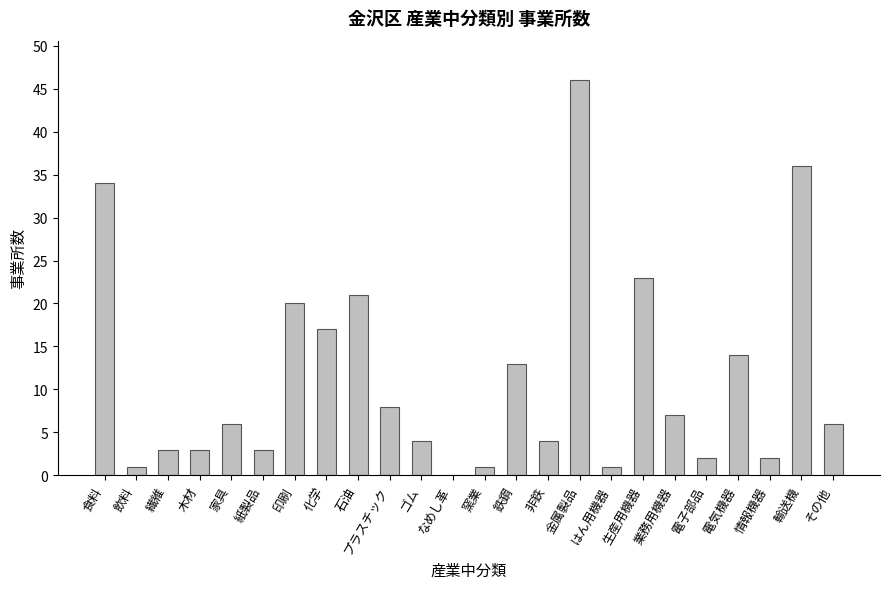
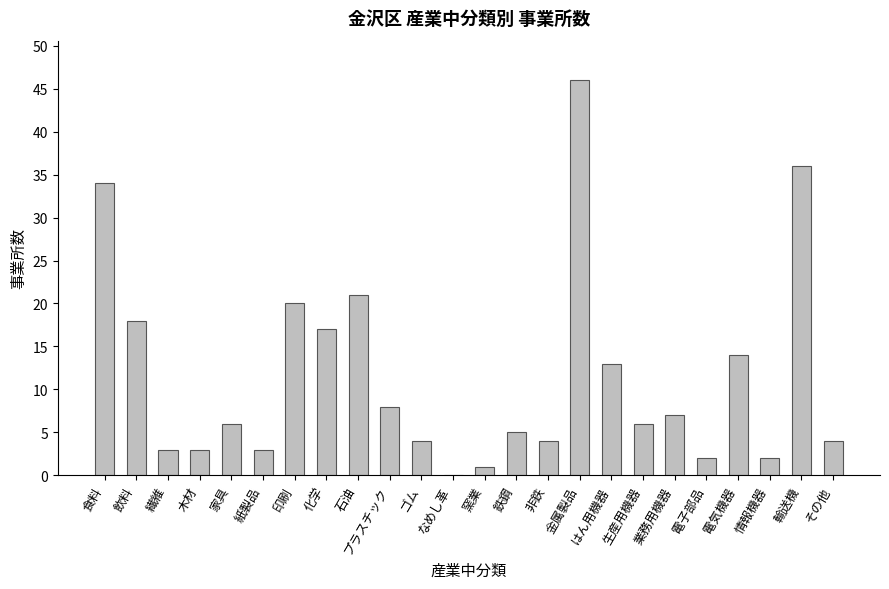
飲料: 1 -> 18
鉄鋼: 13 -> 5
はん用機器: 1 -> 13
生産用機器: 23 -> 6
その他: 6 -> 4
